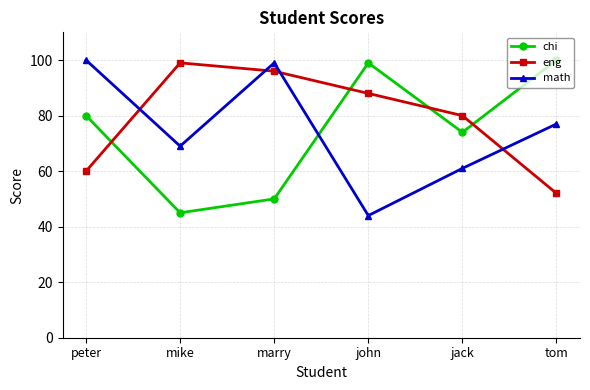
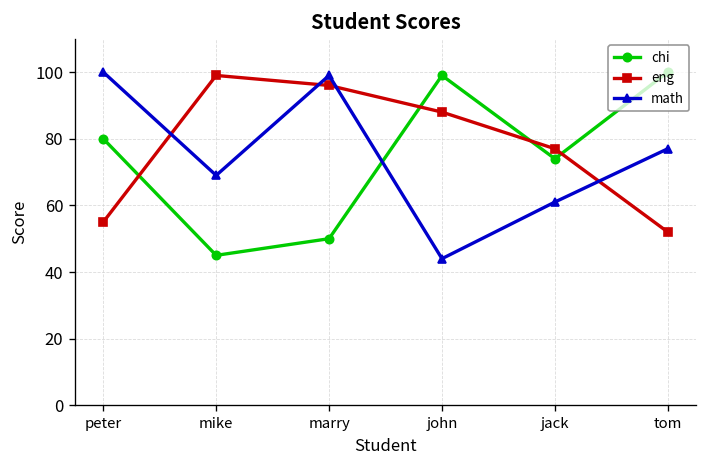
eng, peter: 60 -> 55
eng, jack: 80 -> 77
